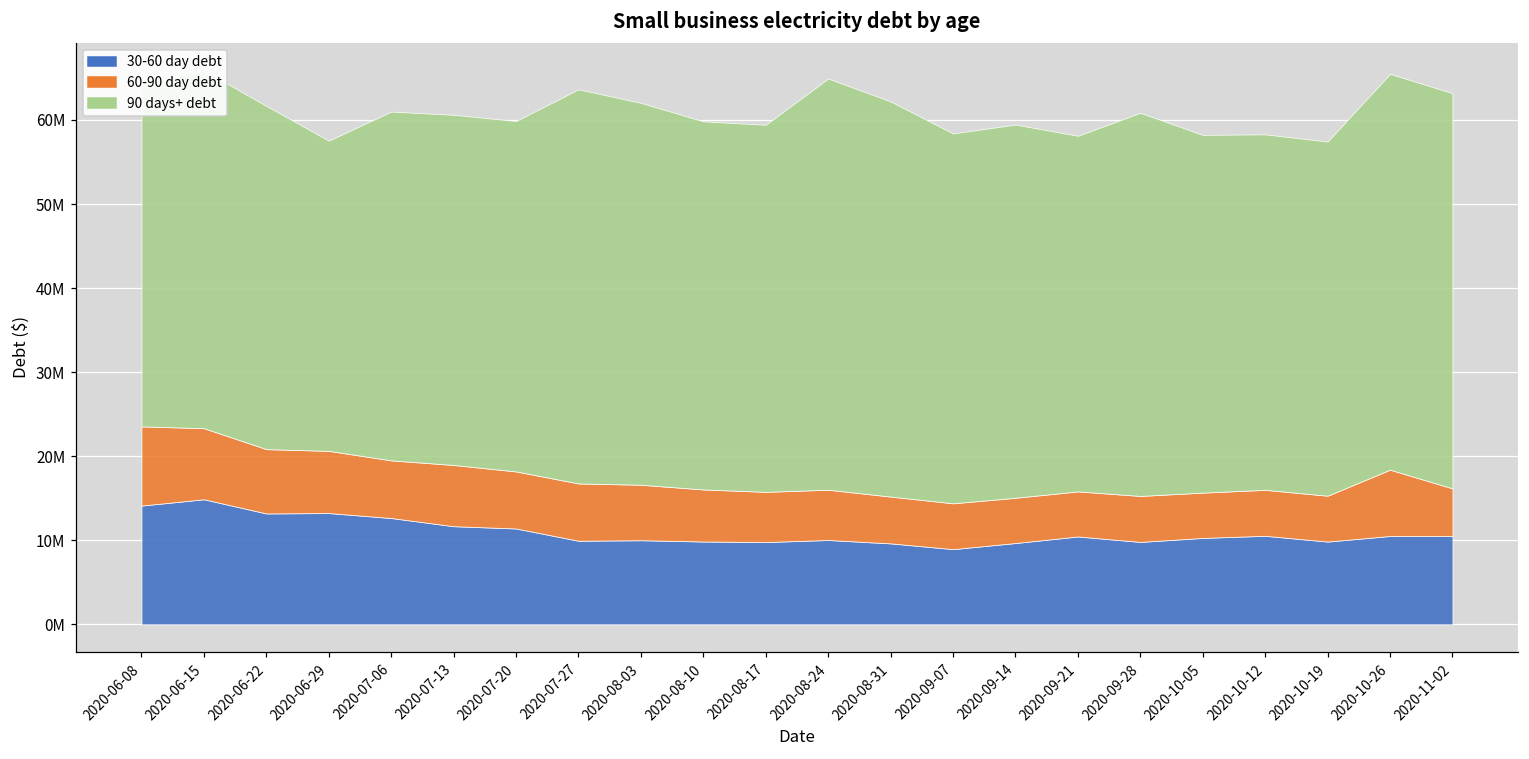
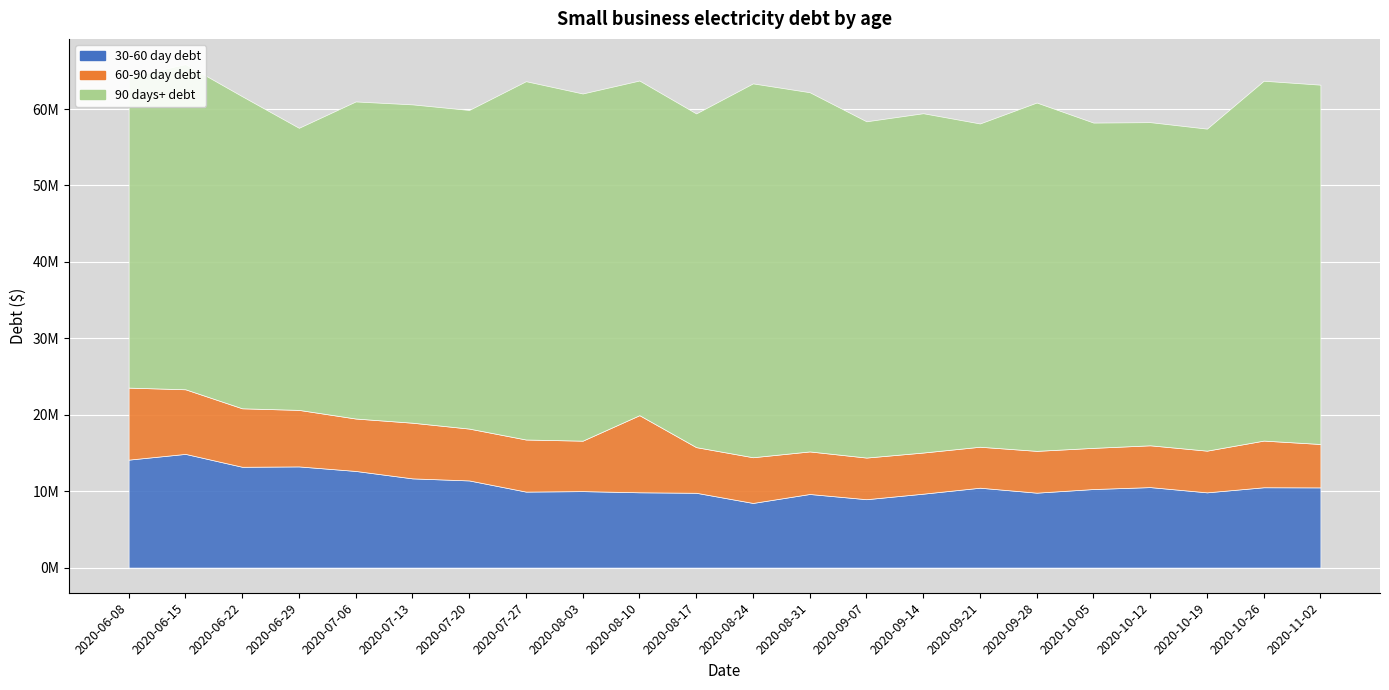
60-90 day debt, 2020-08-10: 6000000 -> 10000000
30-60 day debt, 2020-08-24: 10000000 -> 8000000
60-90 day debt, 2020-10-26: 8000000 -> 6000000
